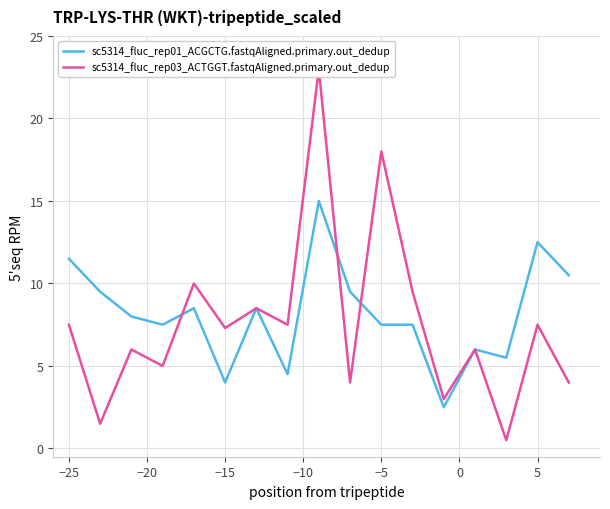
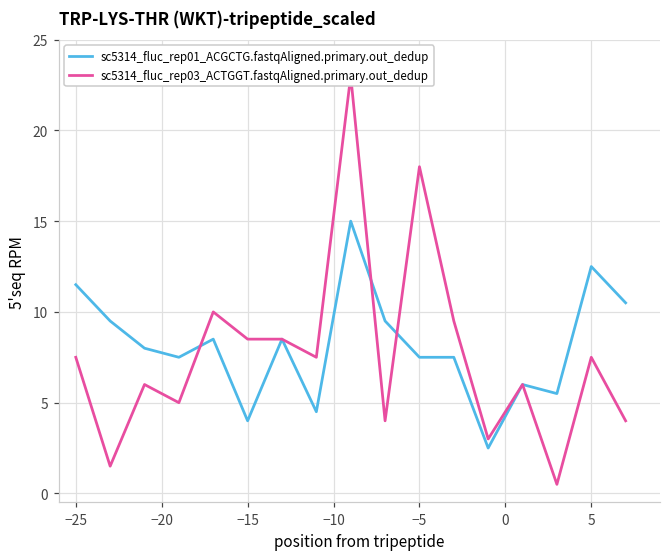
sc5314_fluc_rep03_ACTGGT.fastqAligned.primary.out_dedup, −15: 7.3 -> 8.5
